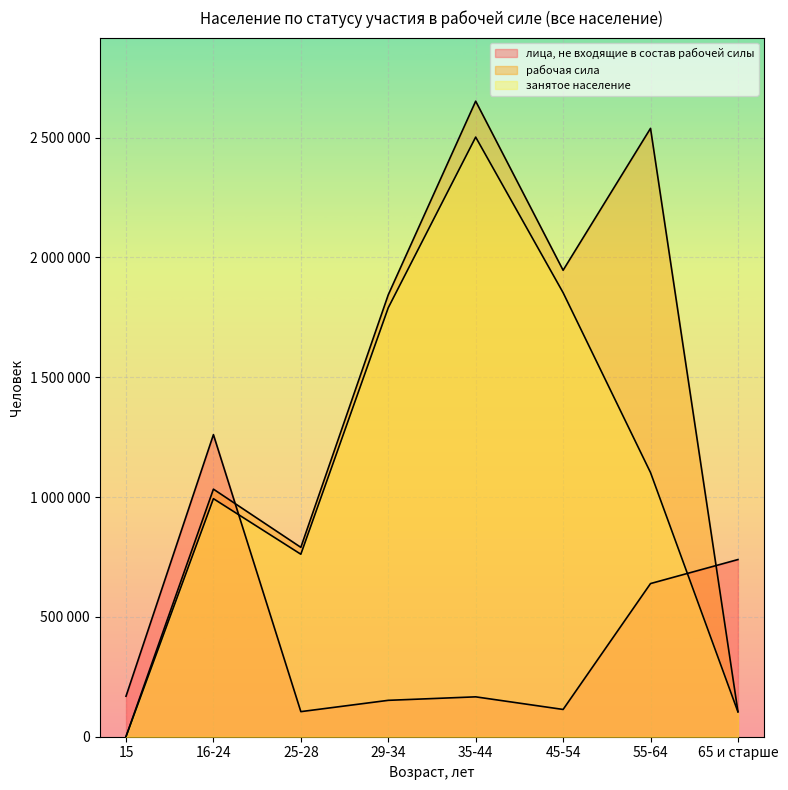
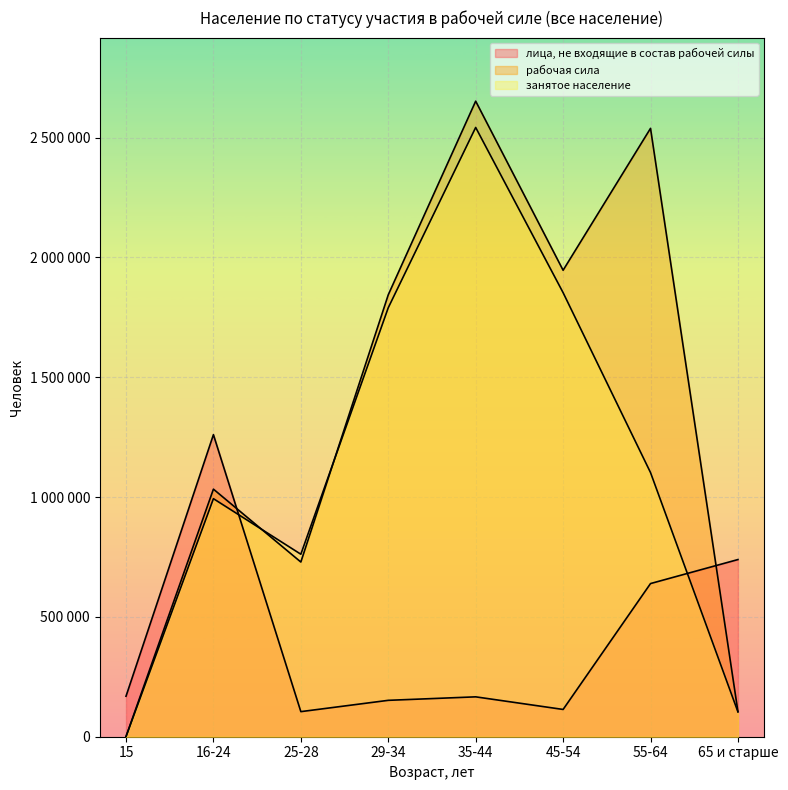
рабочая сила, 25-28: 790000 -> 730000
занятое население, 35-44: 2500000 -> 2540000
